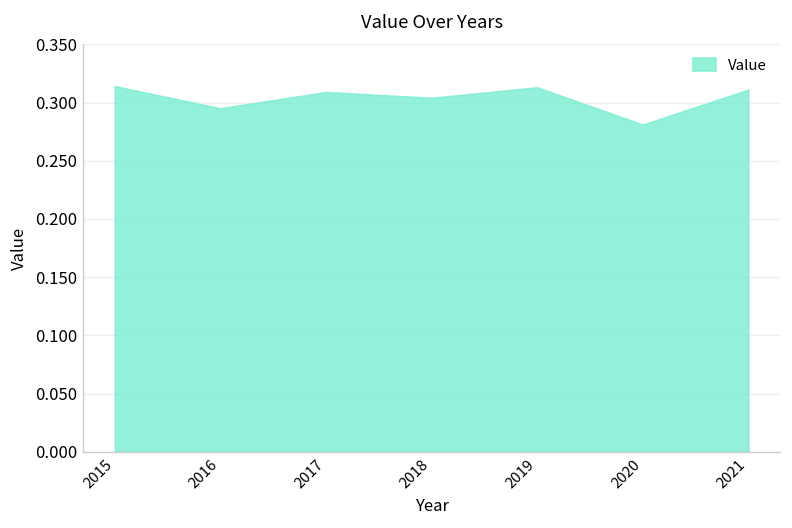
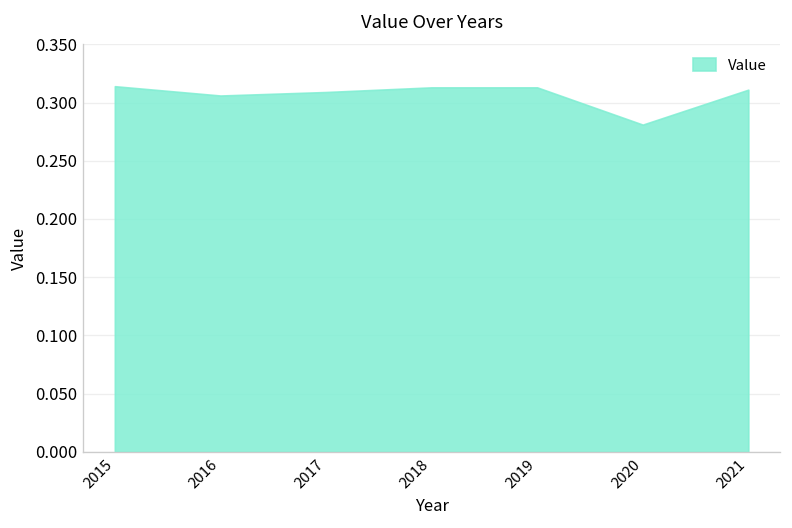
2016: 0.30 -> 0.31
2018: 0.30 -> 0.31
